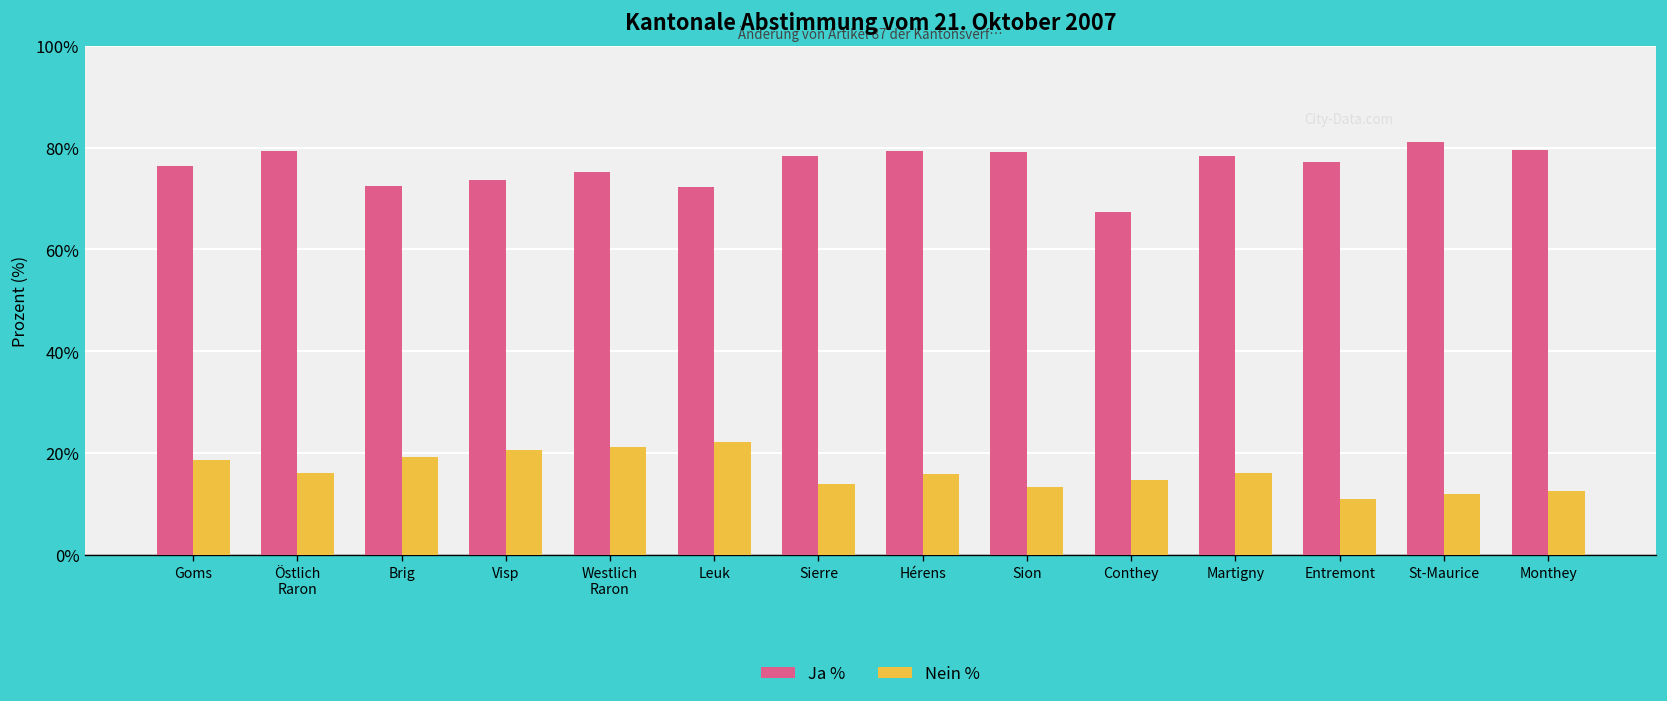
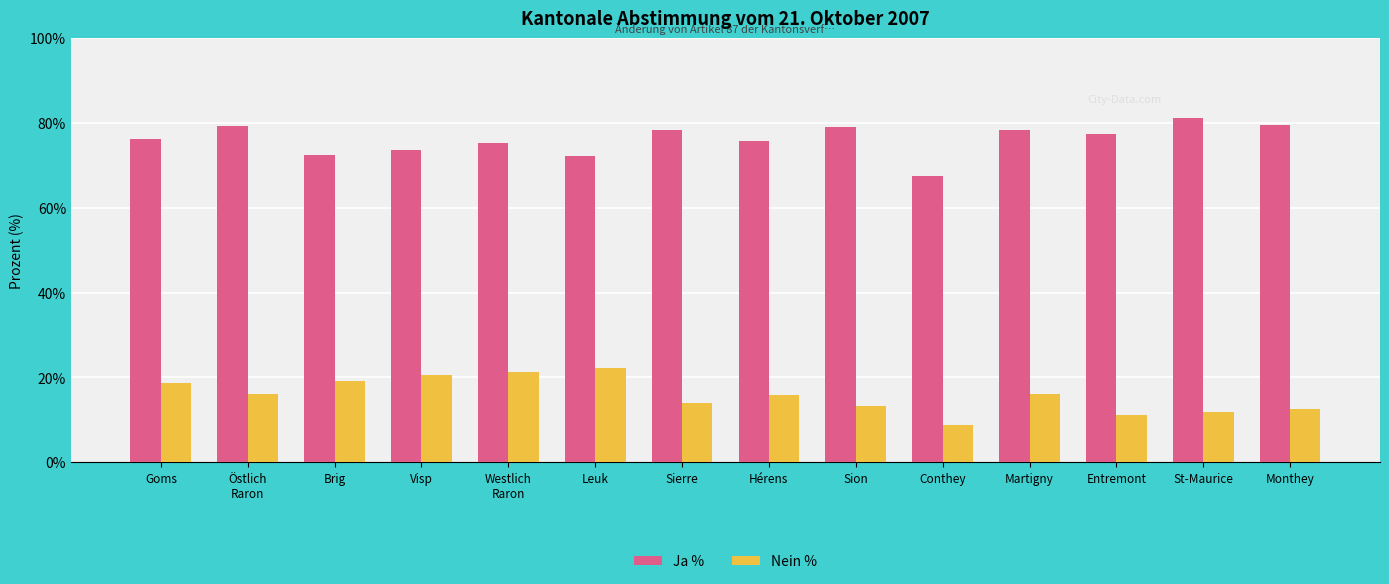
Ja %, Hérens: 79% -> 76%
Nein %, Conthey: 15% -> 9%
